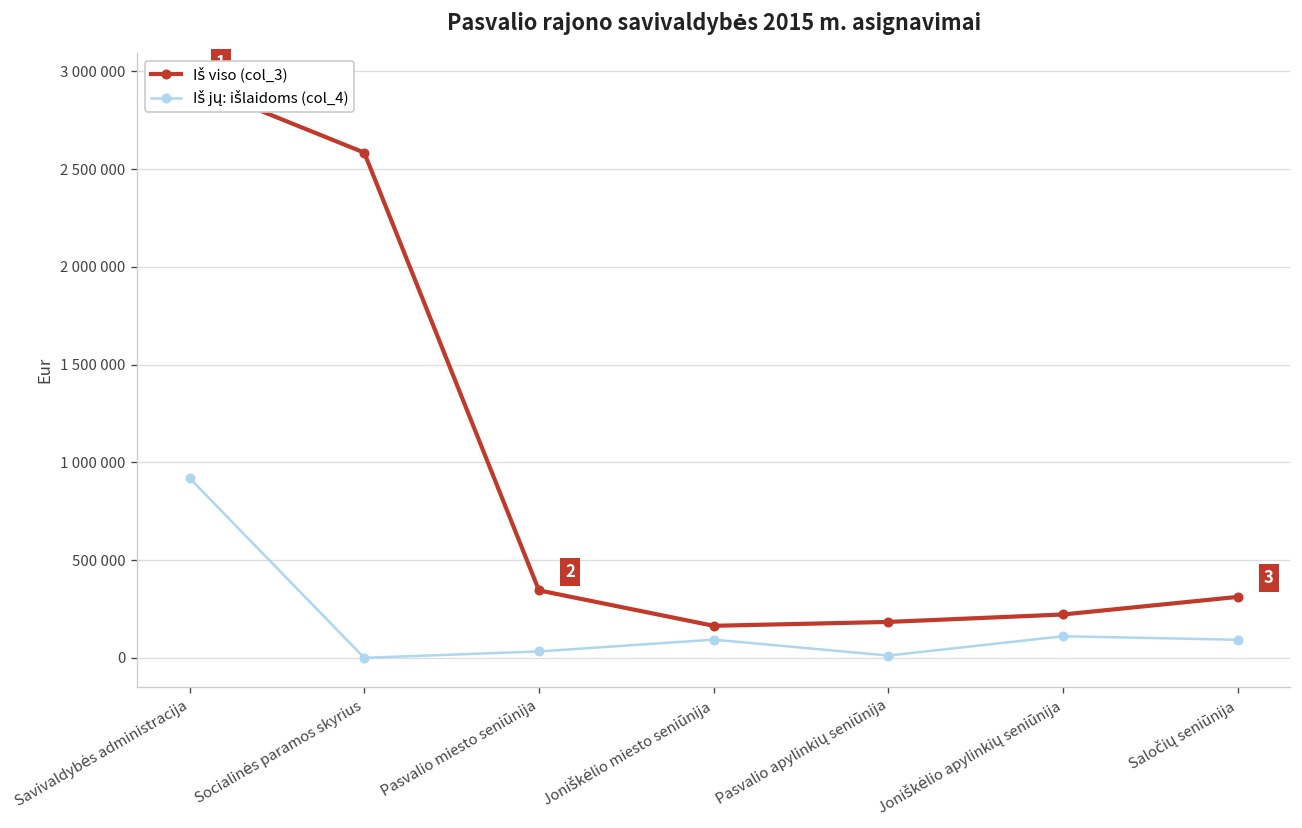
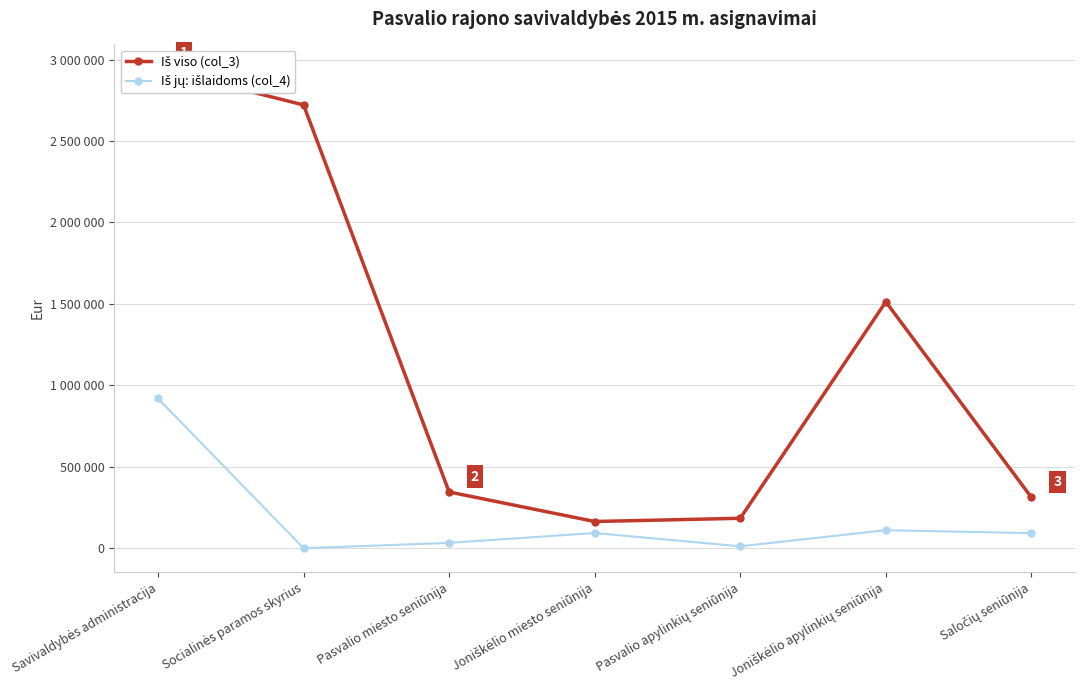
Iš viso (col_3), Socialinės paramos skyrius: 2580000 -> 2720000
Iš viso (col_3), Joniškėlio apylinkių seniūnija: 220000 -> 1510000
